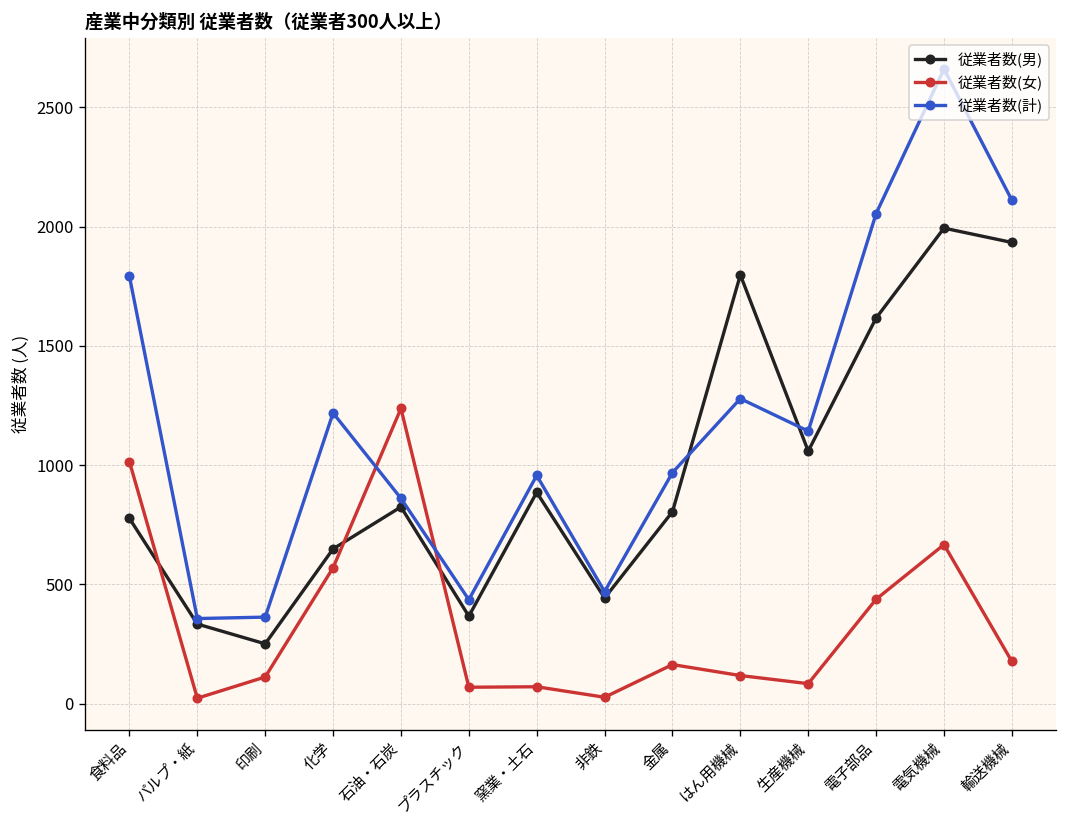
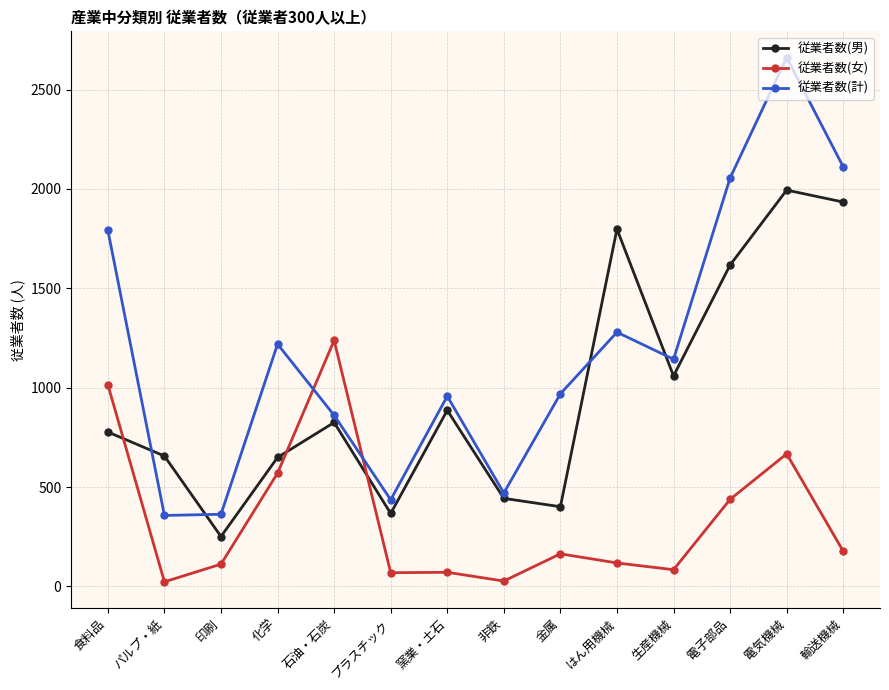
従業者数(男), パルプ・紙: 330 -> 660
従業者数(男), 金属: 810 -> 400
